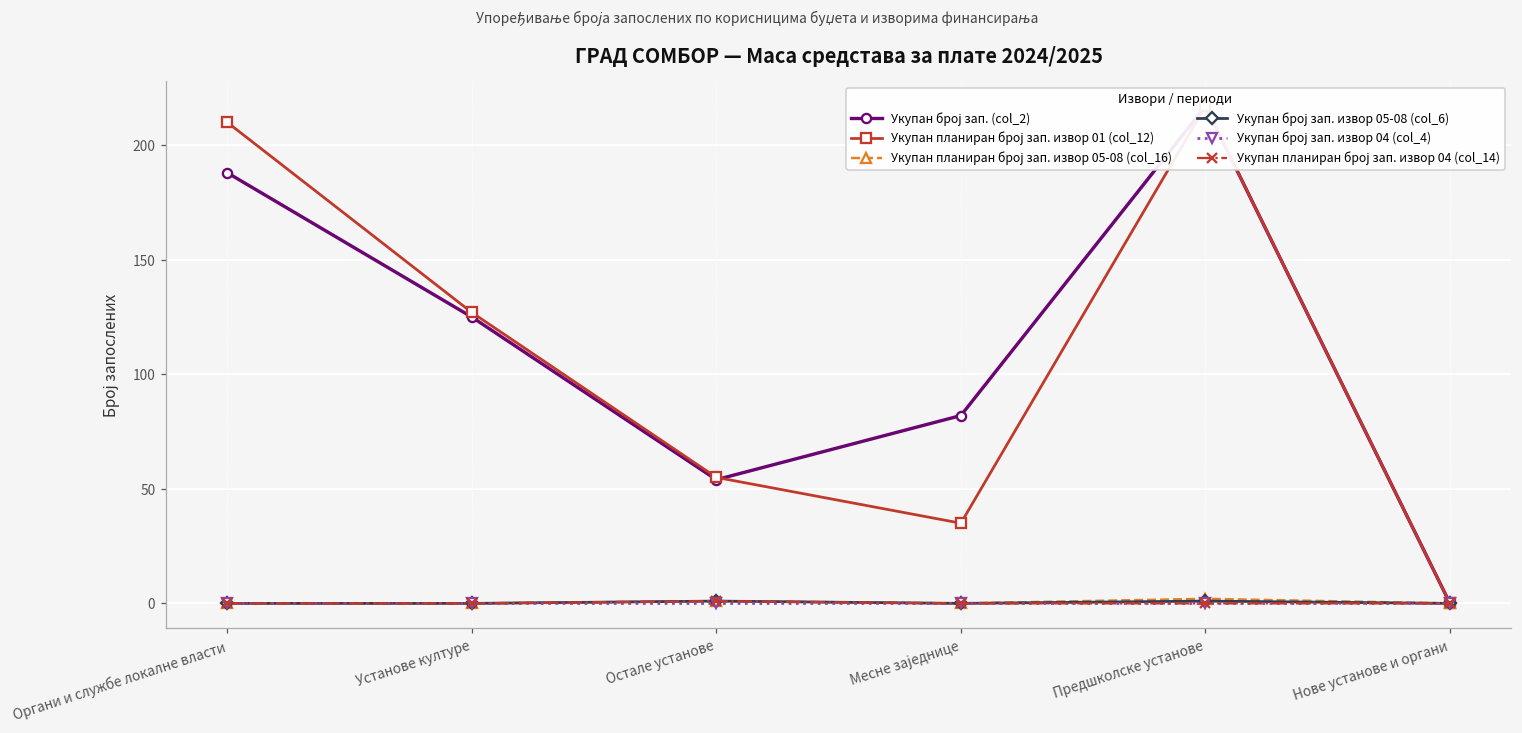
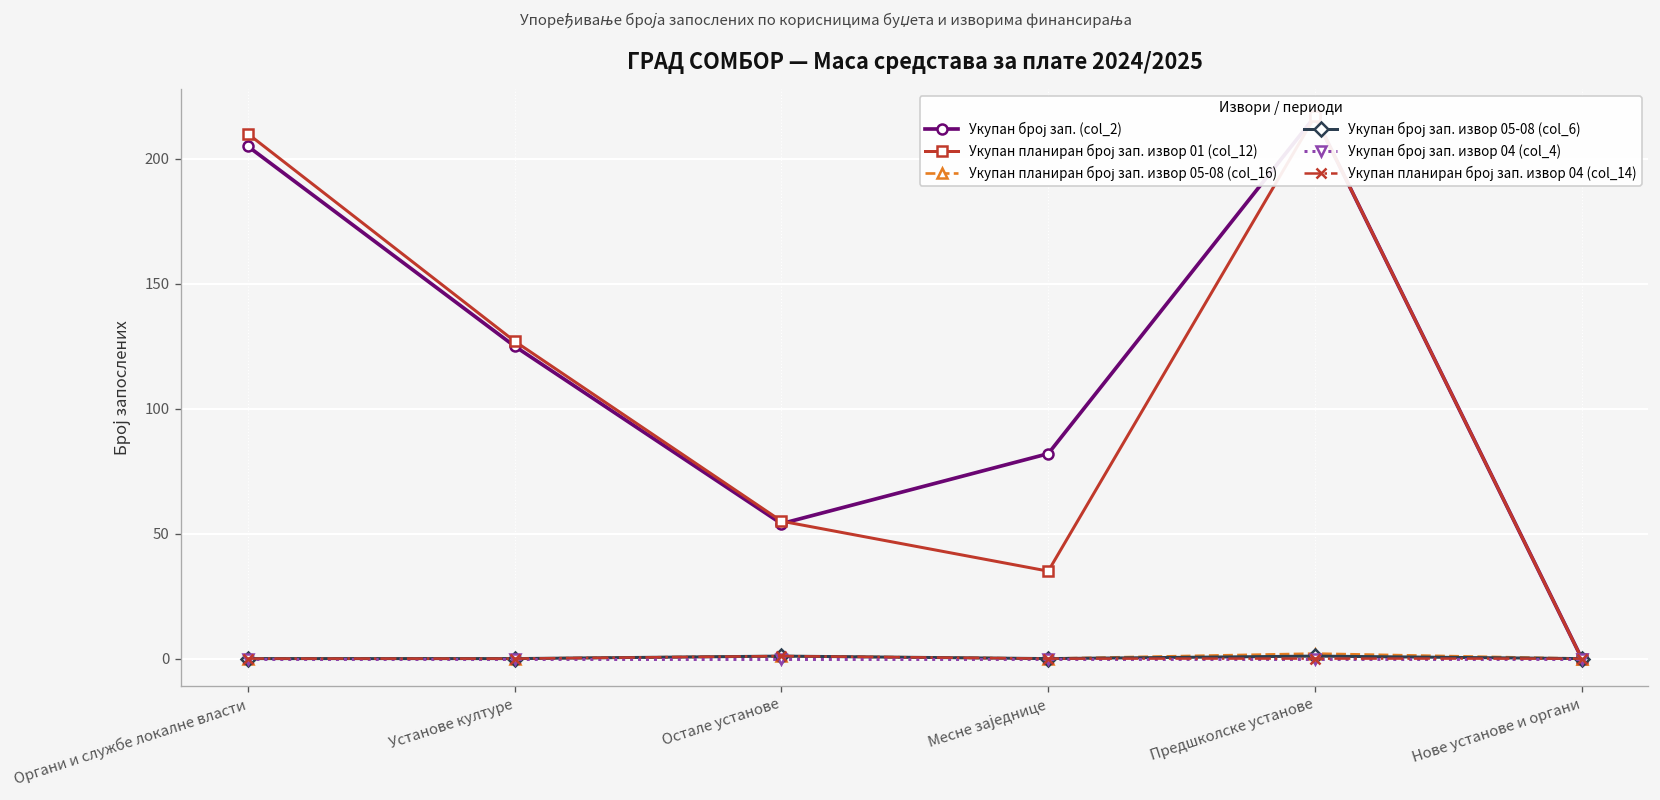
Укупан број зап. (col_2), Органи и службе локалне власти: 188 -> 205
